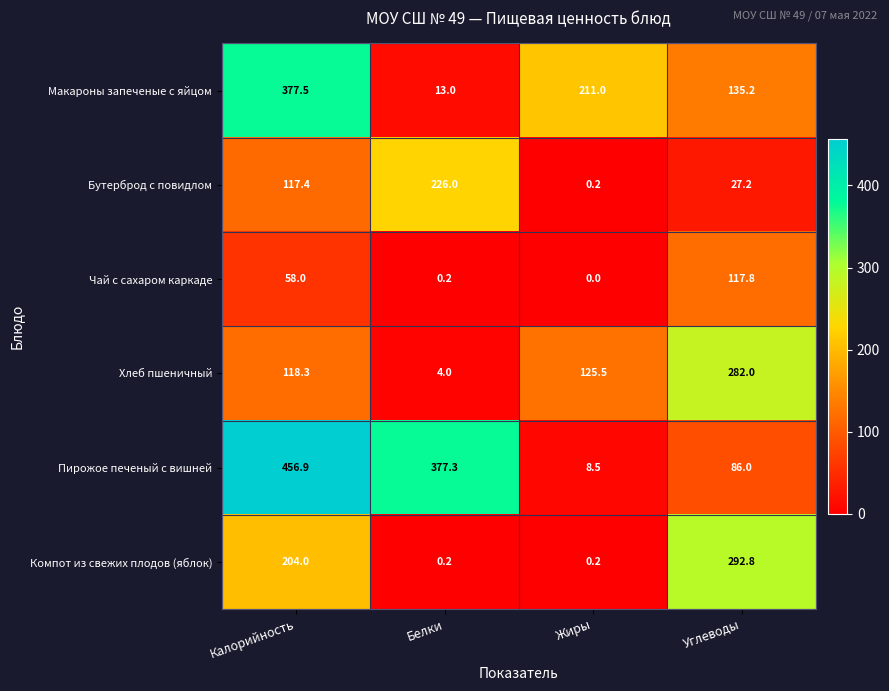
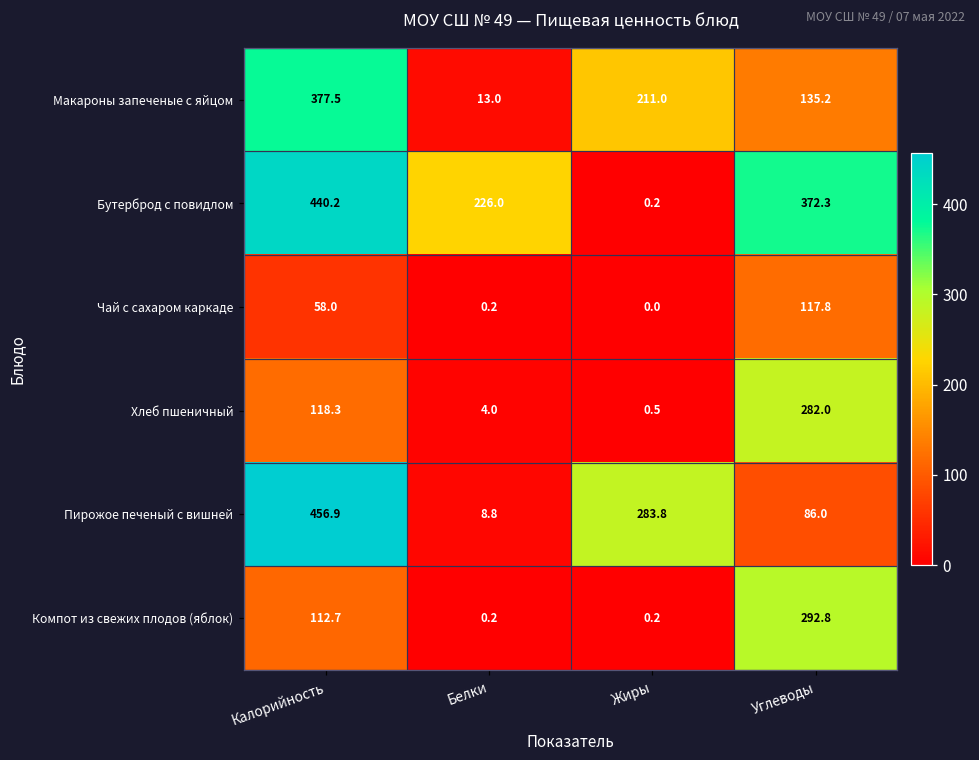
Бутерброд с повидлом, Калорийность: 117.4 -> 440.2
Бутерброд с повидлом, Углеводы: 27.2 -> 372.3
Хлеб пшеничный, Жиры: 125.5 -> 0.5
Пирожое печеный с вишней, Белки: 377.3 -> 8.8
Пирожое печеный с вишней, Жиры: 8.5 -> 283.8
Компот из свежих плодов (яблок), Калорийность: 204.0 -> 112.7
